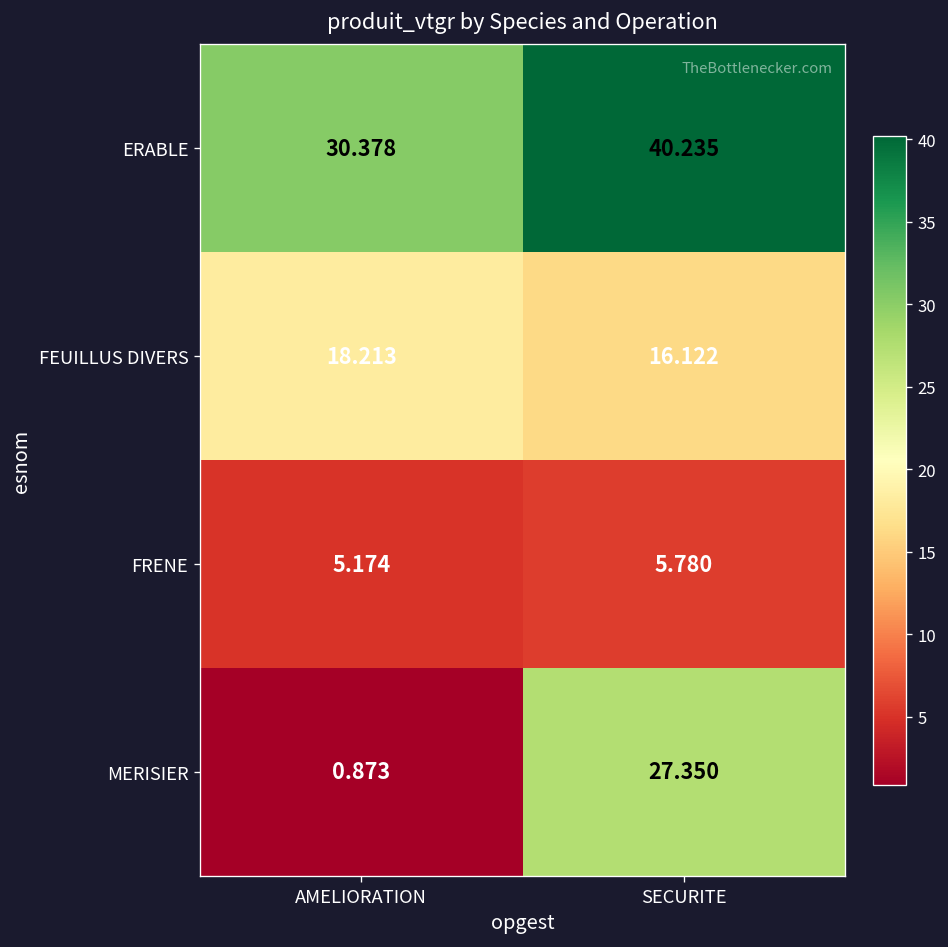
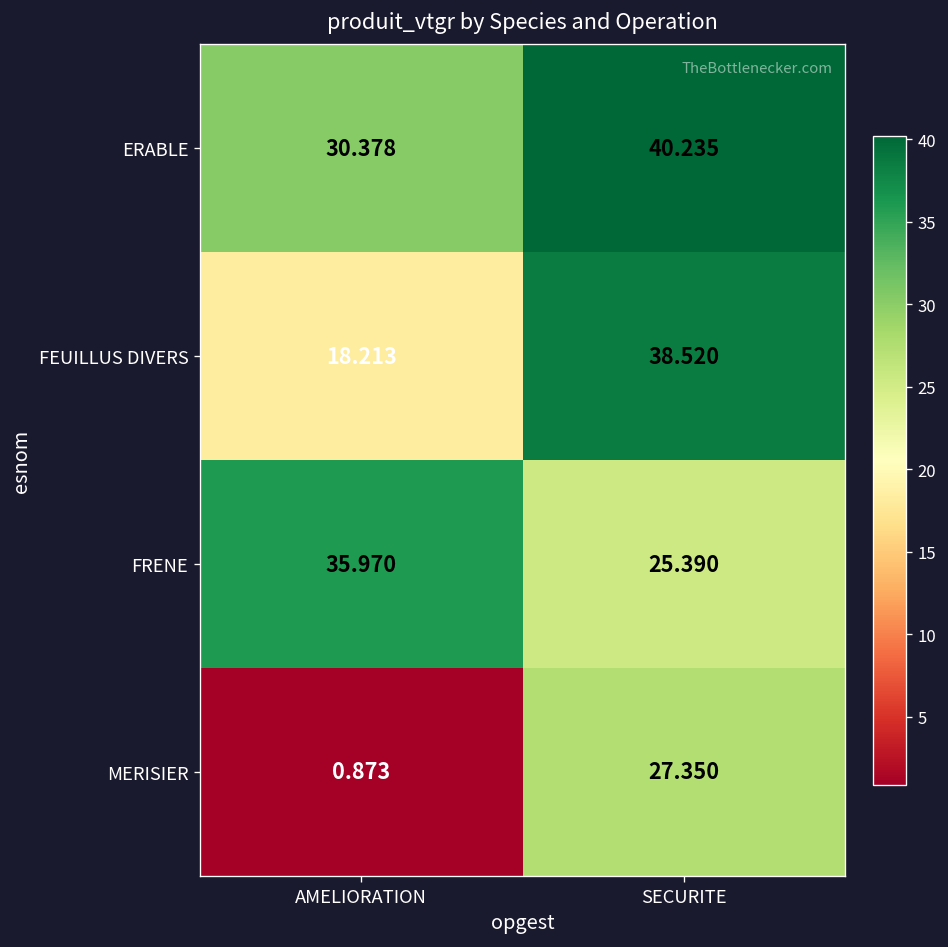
FEUILLUS DIVERS, SECURITE: 16.122 -> 38.520
FRENE, AMELIORATION: 5.174 -> 35.970
FRENE, SECURITE: 5.780 -> 25.390
